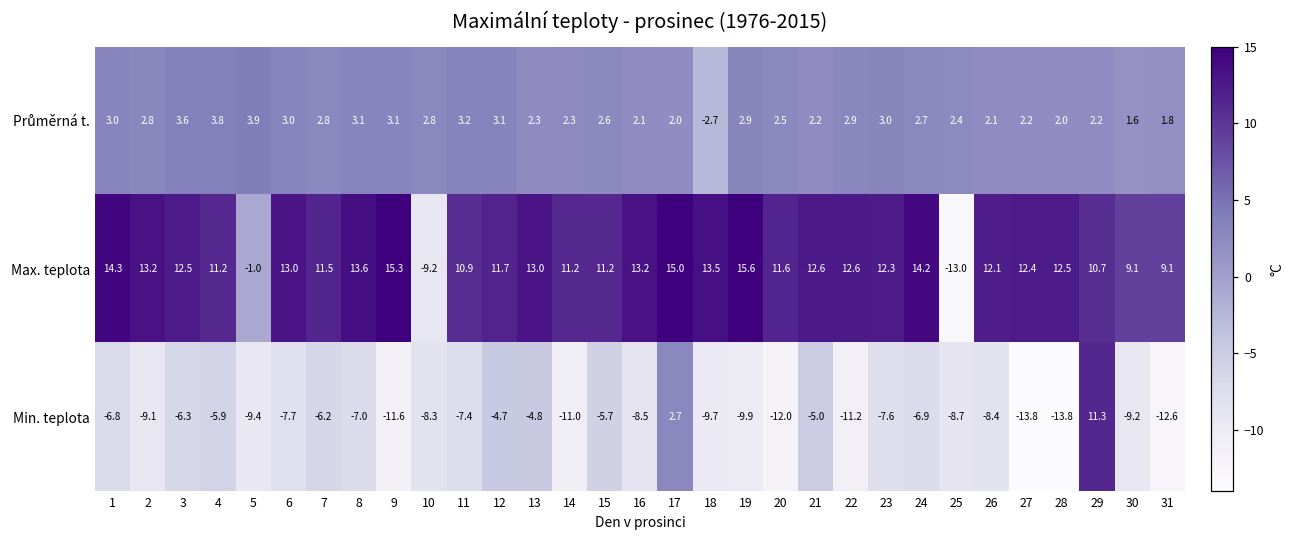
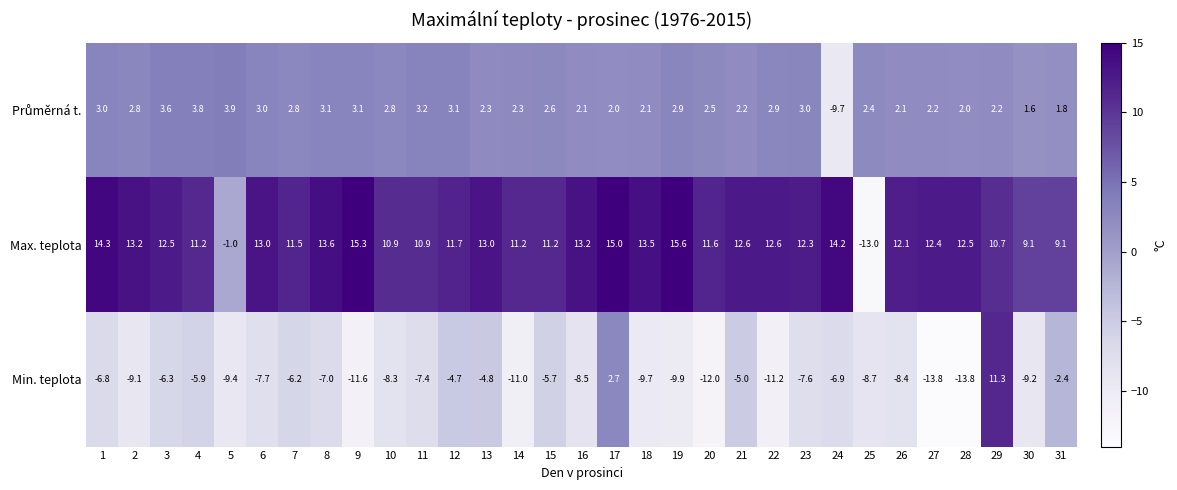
Průměrná t., 18: -2.7 -> 2.1
Průměrná t., 24: 2.7 -> -9.7
Max. teplota, 10: -9.2 -> 10.9
Min. teplota, 31: -12.6 -> -2.4
